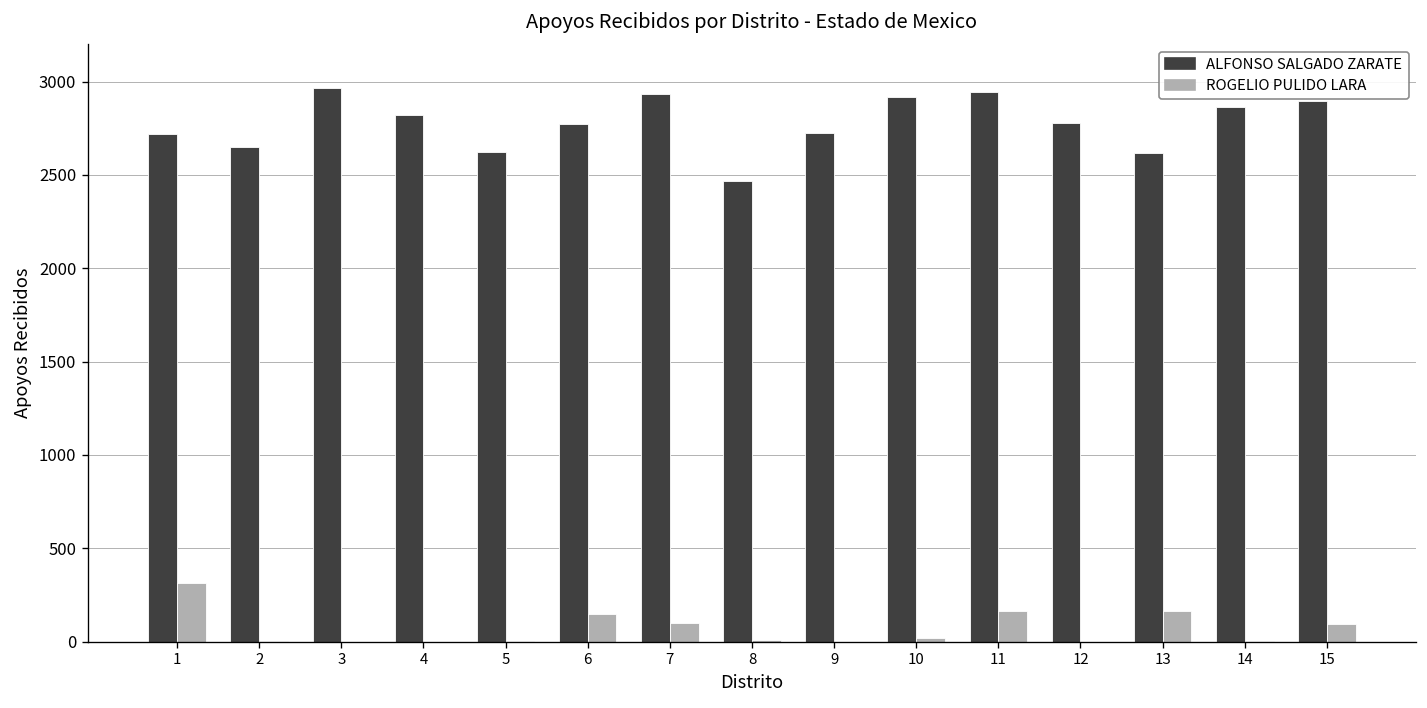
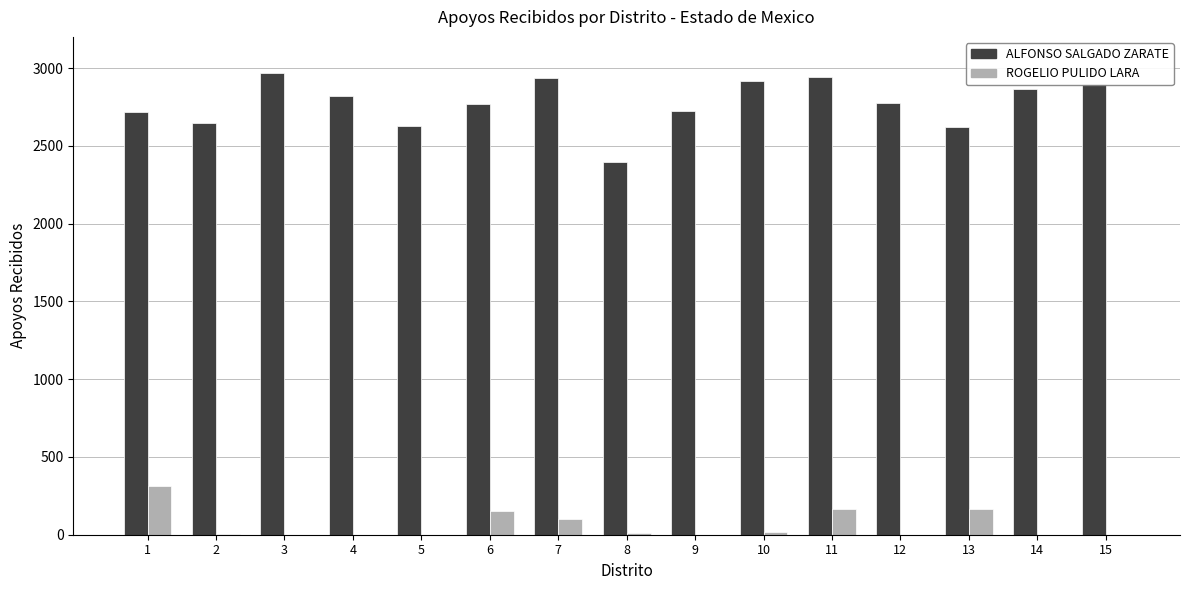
ALFONSO SALGADO ZARATE, 8: 2470 -> 2400
ROGELIO PULIDO LARA, 15: 90 -> 0
